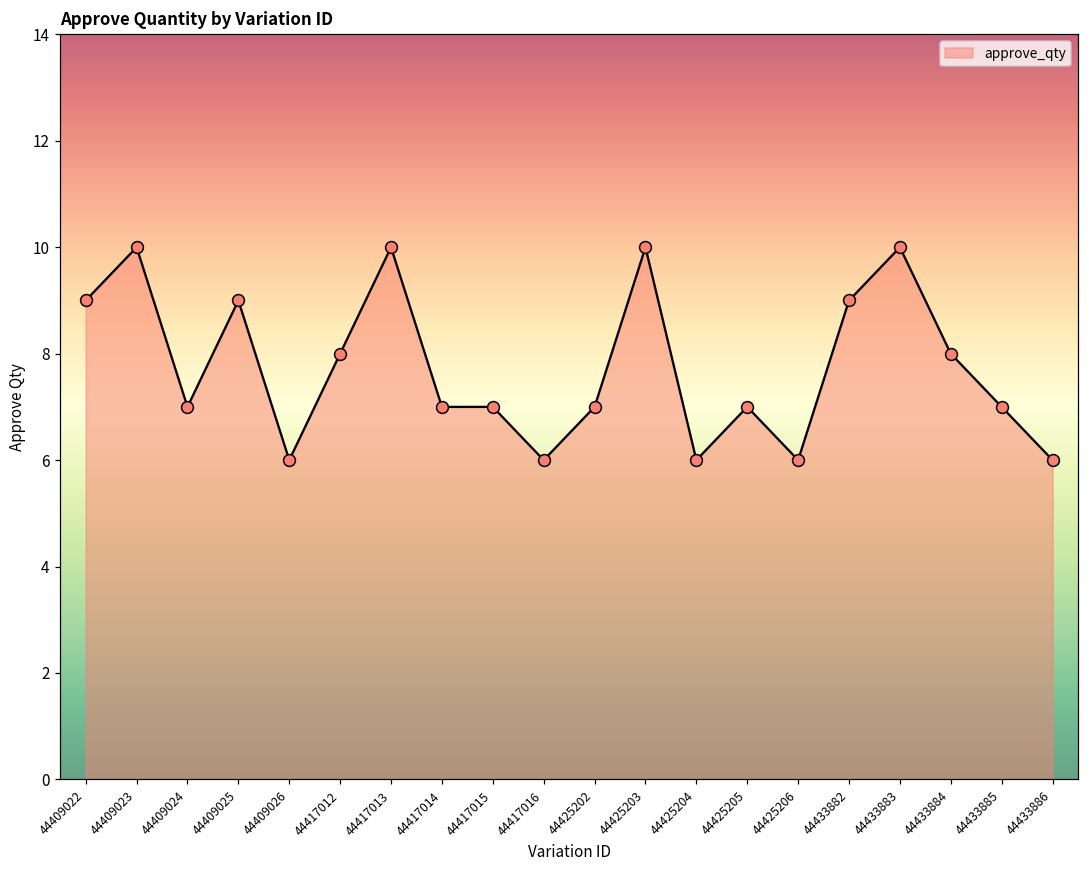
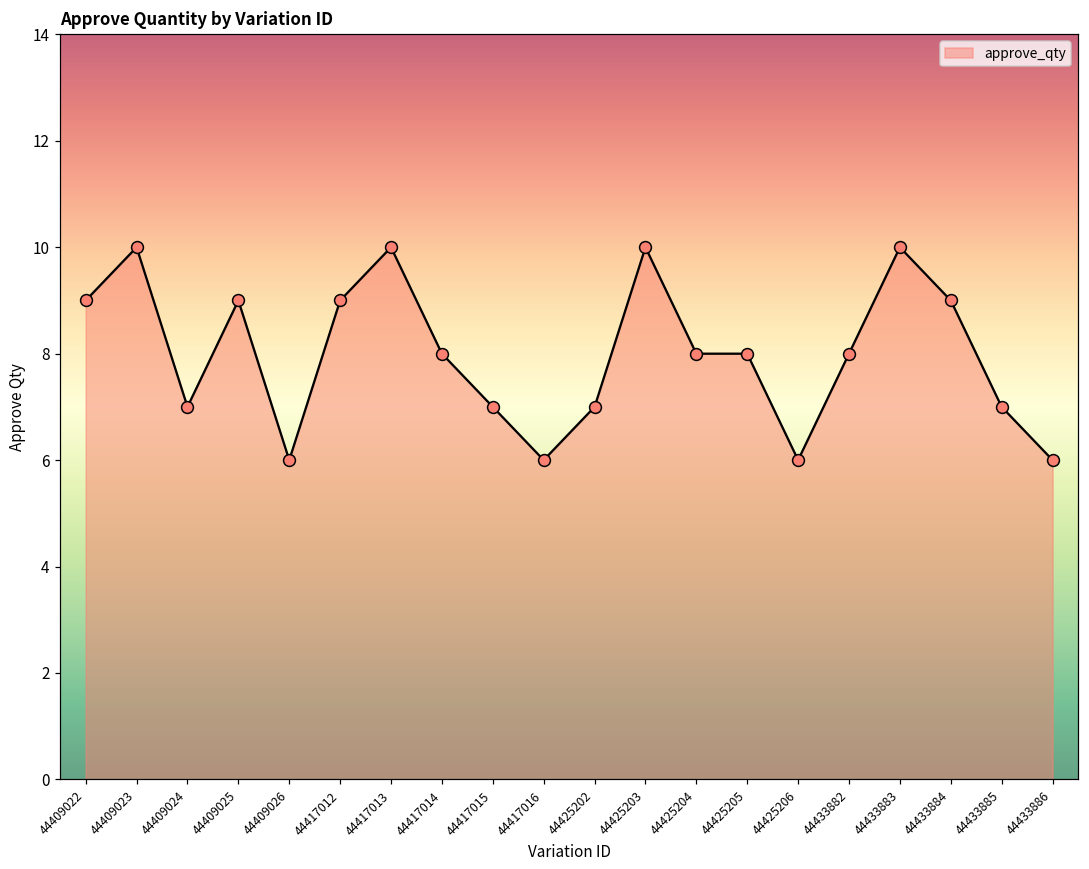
44417012: 8 -> 9
44417014: 7 -> 8
44425204: 6 -> 8
44425205: 7 -> 8
44433882: 9 -> 8
44433884: 8 -> 9
